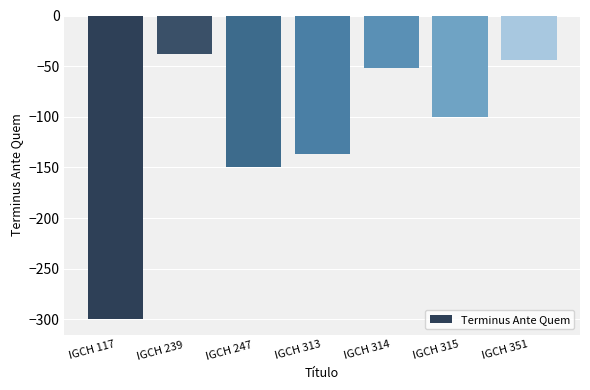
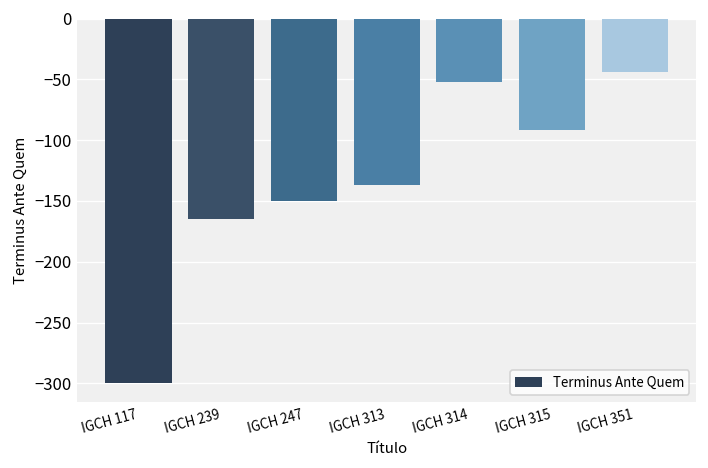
IGCH 239: -38 -> -165
IGCH 315: -100 -> -92
